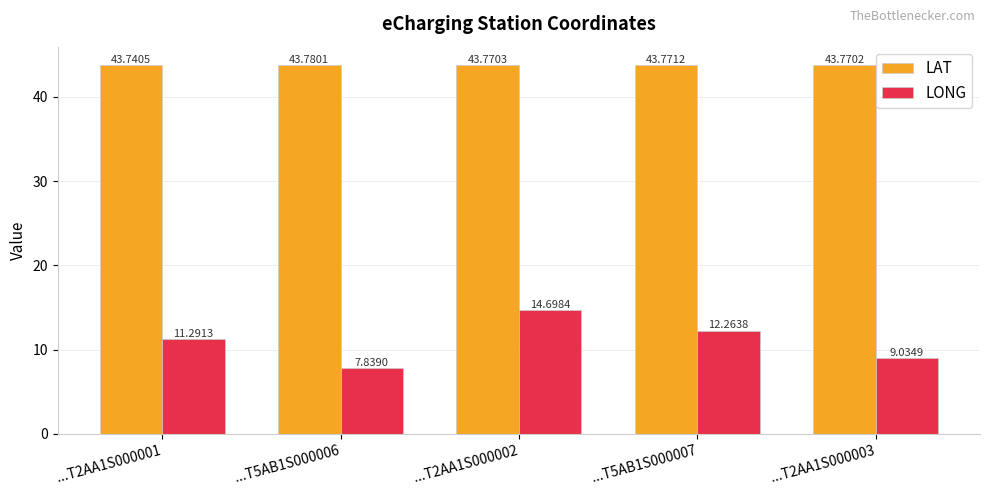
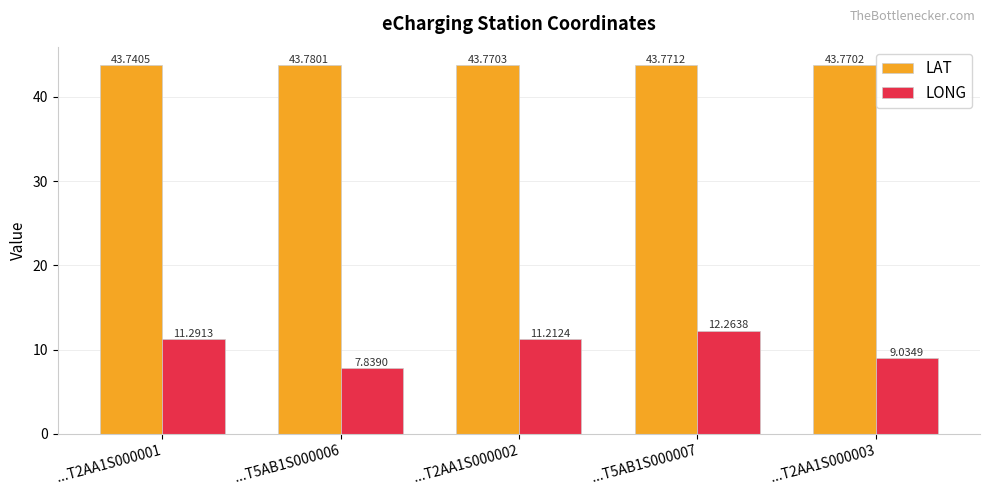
LONG, ...T2AA1S000002: 14.6984 -> 11.2124
